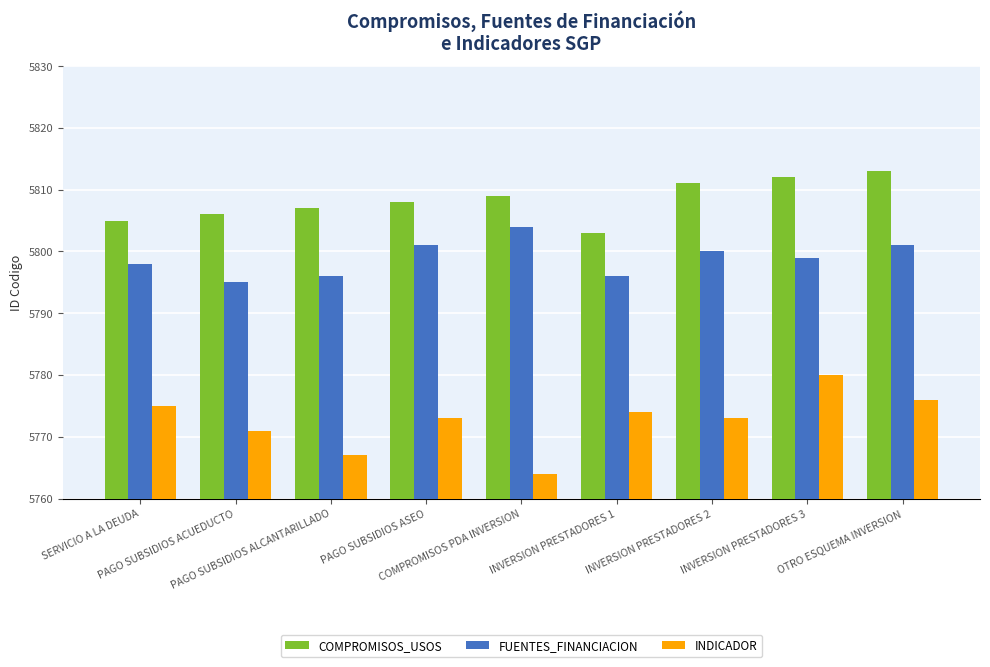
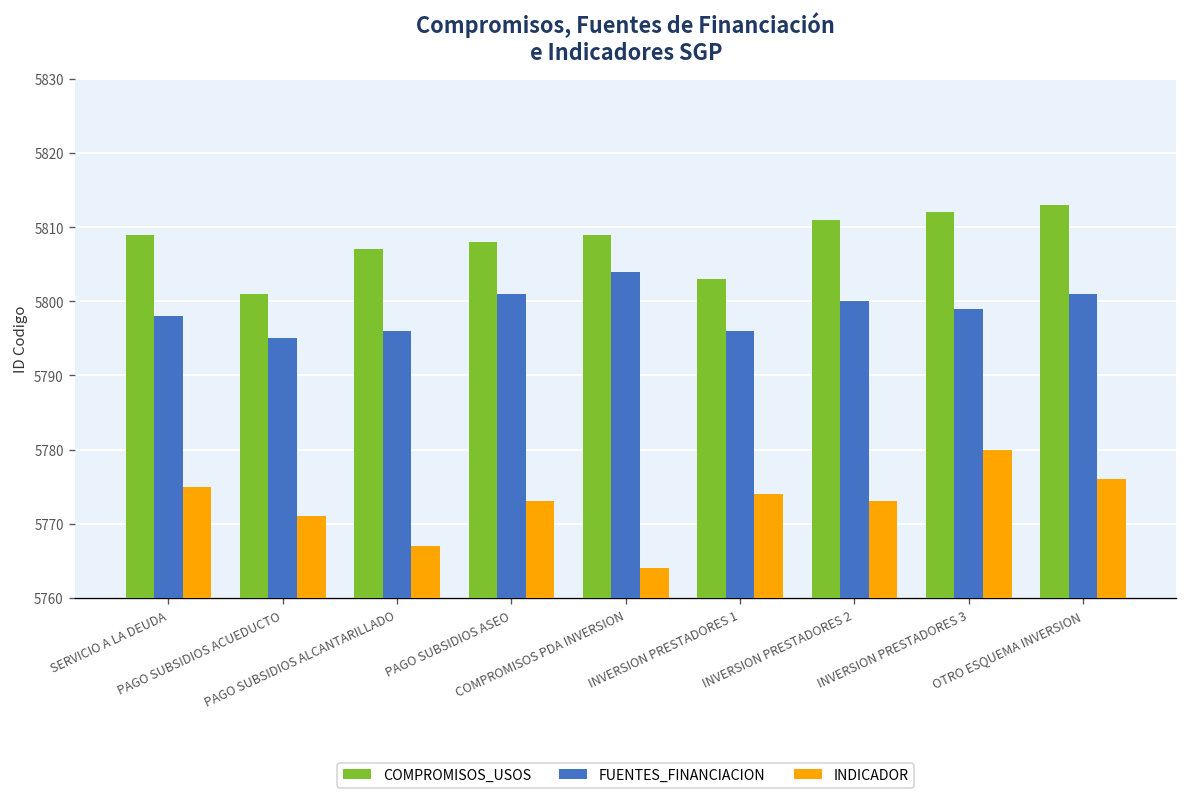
COMPROMISOS_USOS, SERVICIO A LA DEUDA: 5805 -> 5809
COMPROMISOS_USOS, PAGO SUBSIDIOS ACUEDUCTO: 5806 -> 5801
